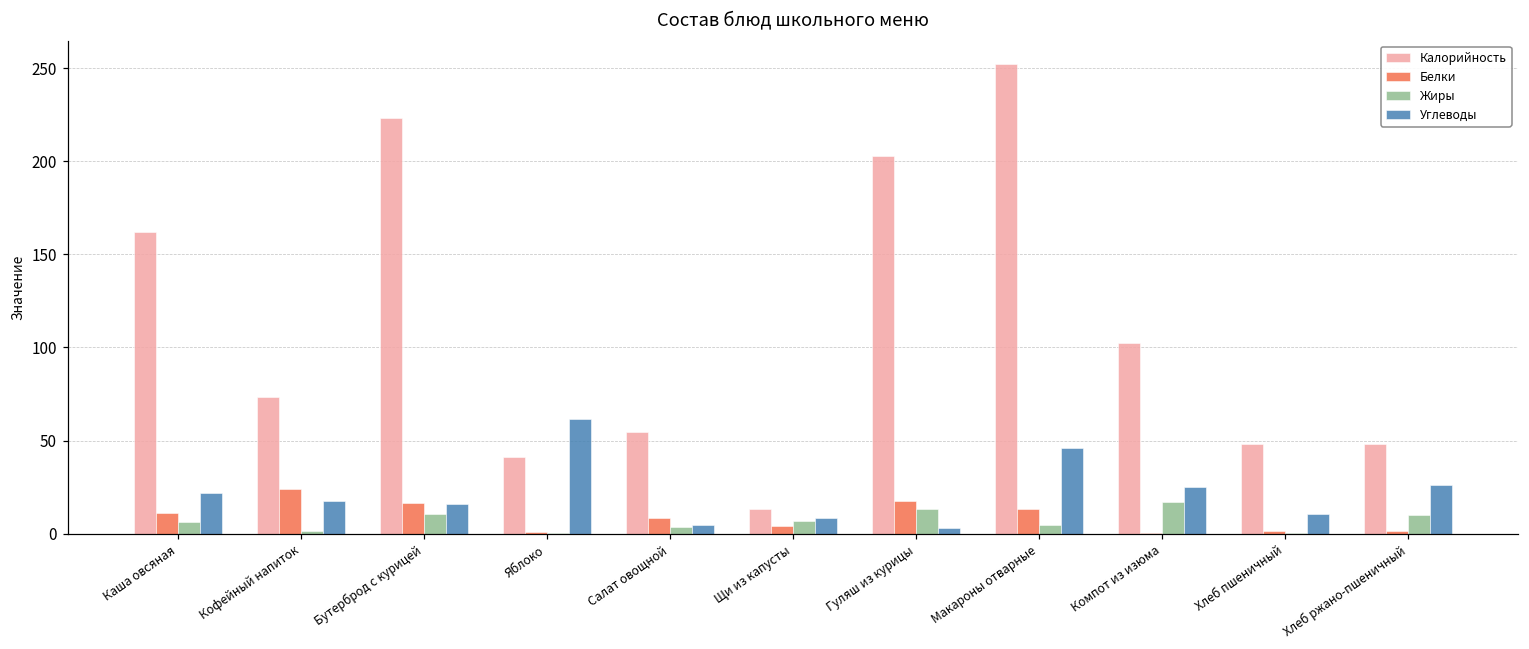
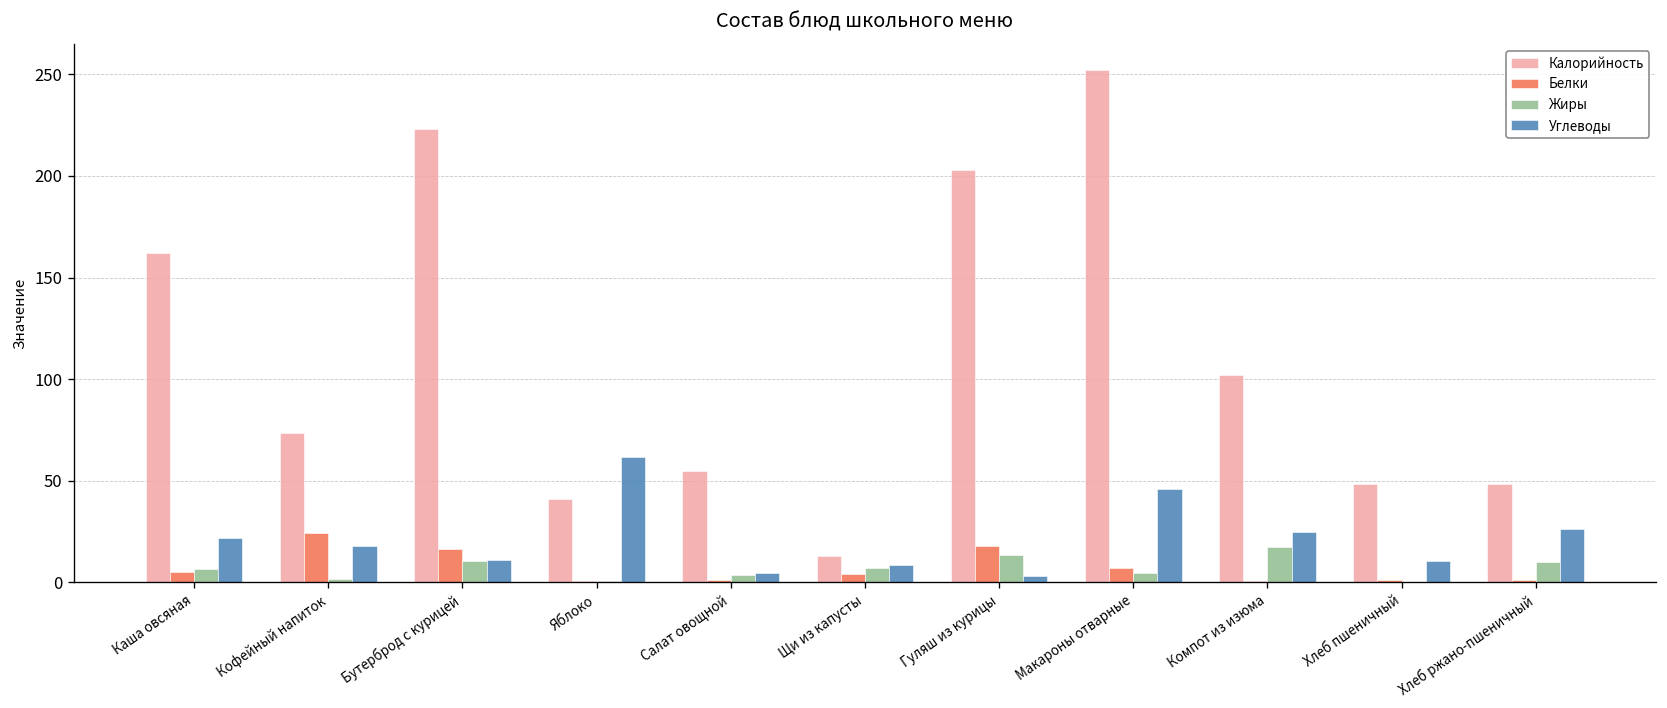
Белки, Каша овсяная: 11 -> 5
Углеводы, Бутерброд с курицей: 16 -> 11
Белки, Салат овощной: 8 -> 1
Белки, Макароны отварные: 13 -> 7
